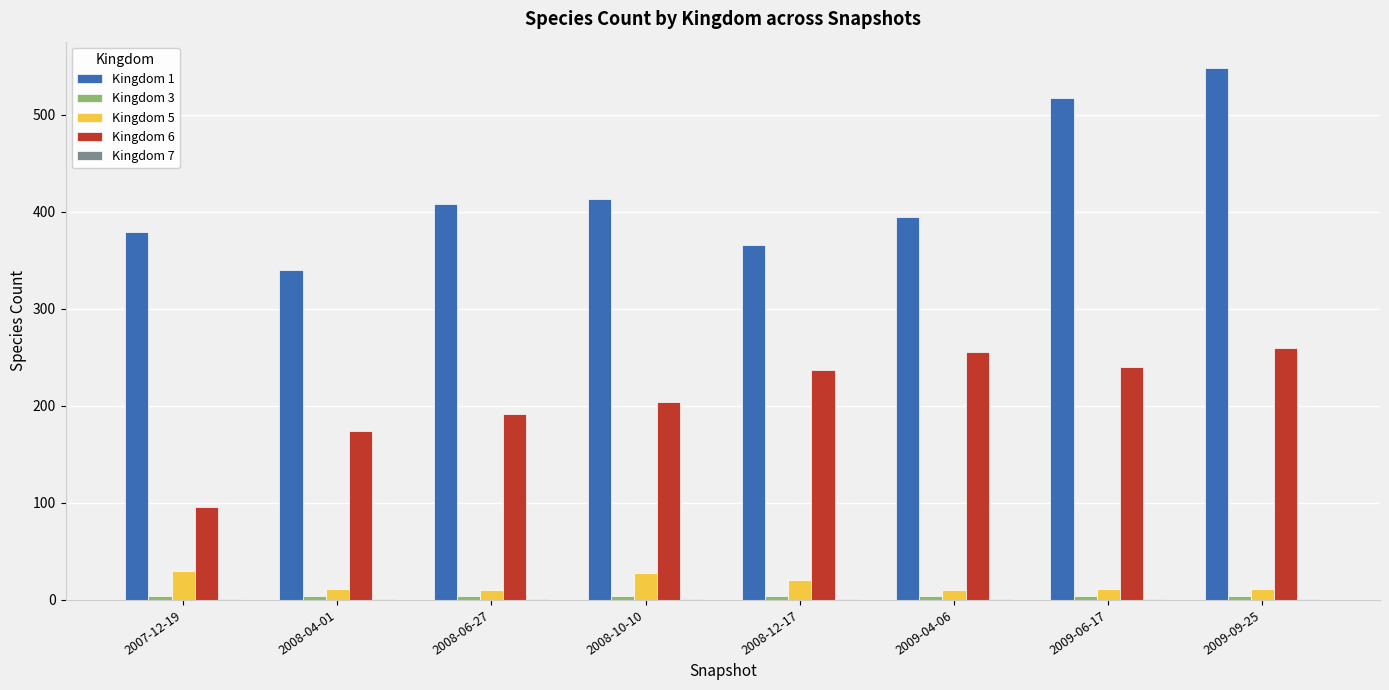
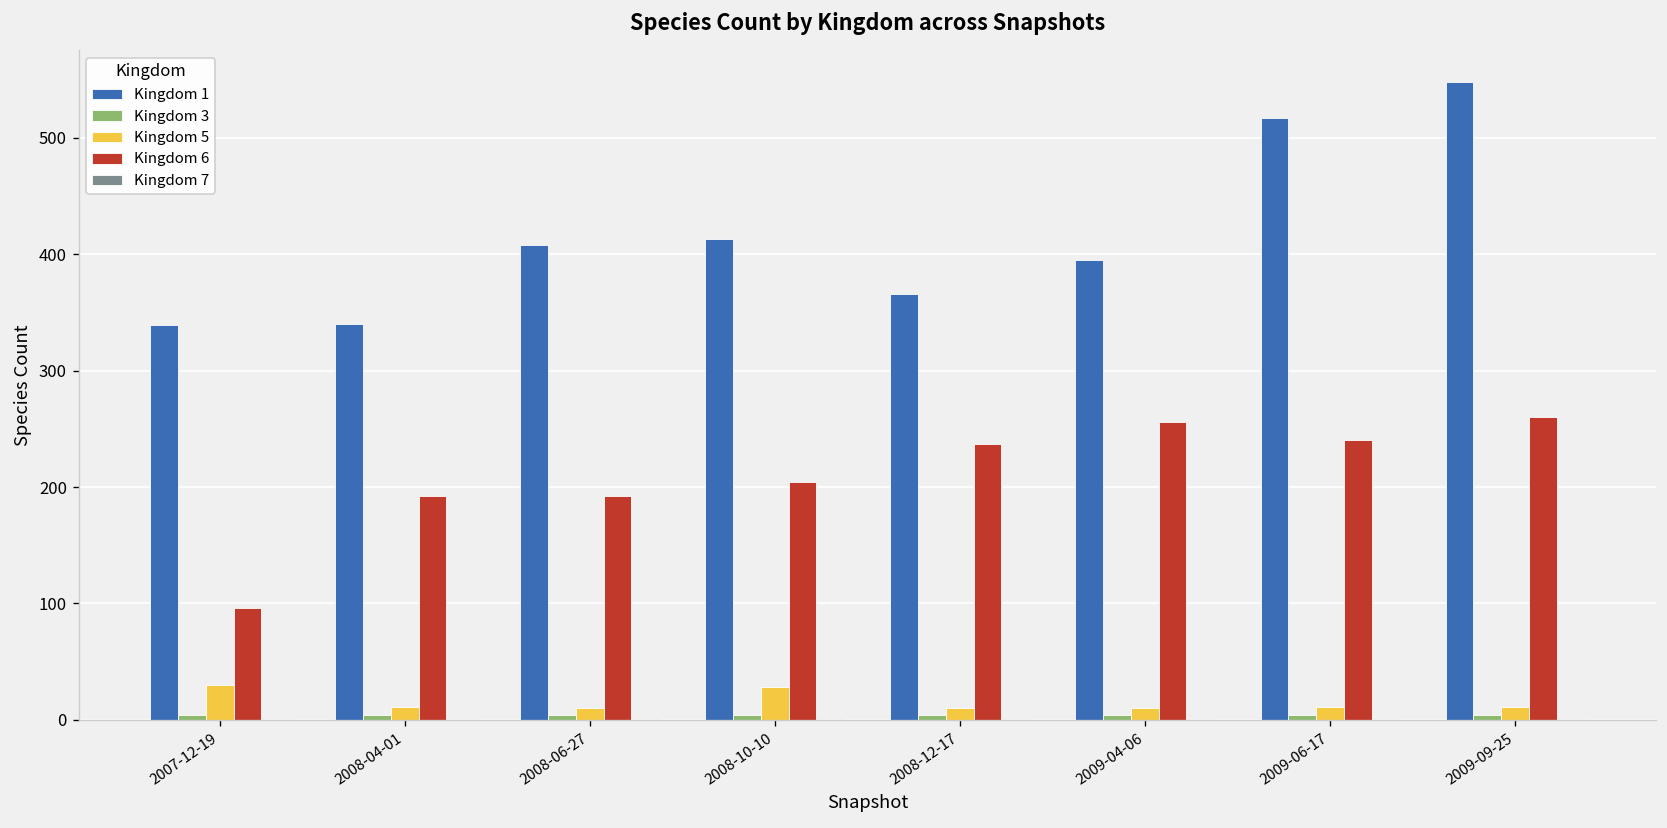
Kingdom 1, 2007-12-19: 380 -> 340
Kingdom 6, 2008-04-01: 170 -> 190
Kingdom 5, 2008-12-17: 20 -> 10
